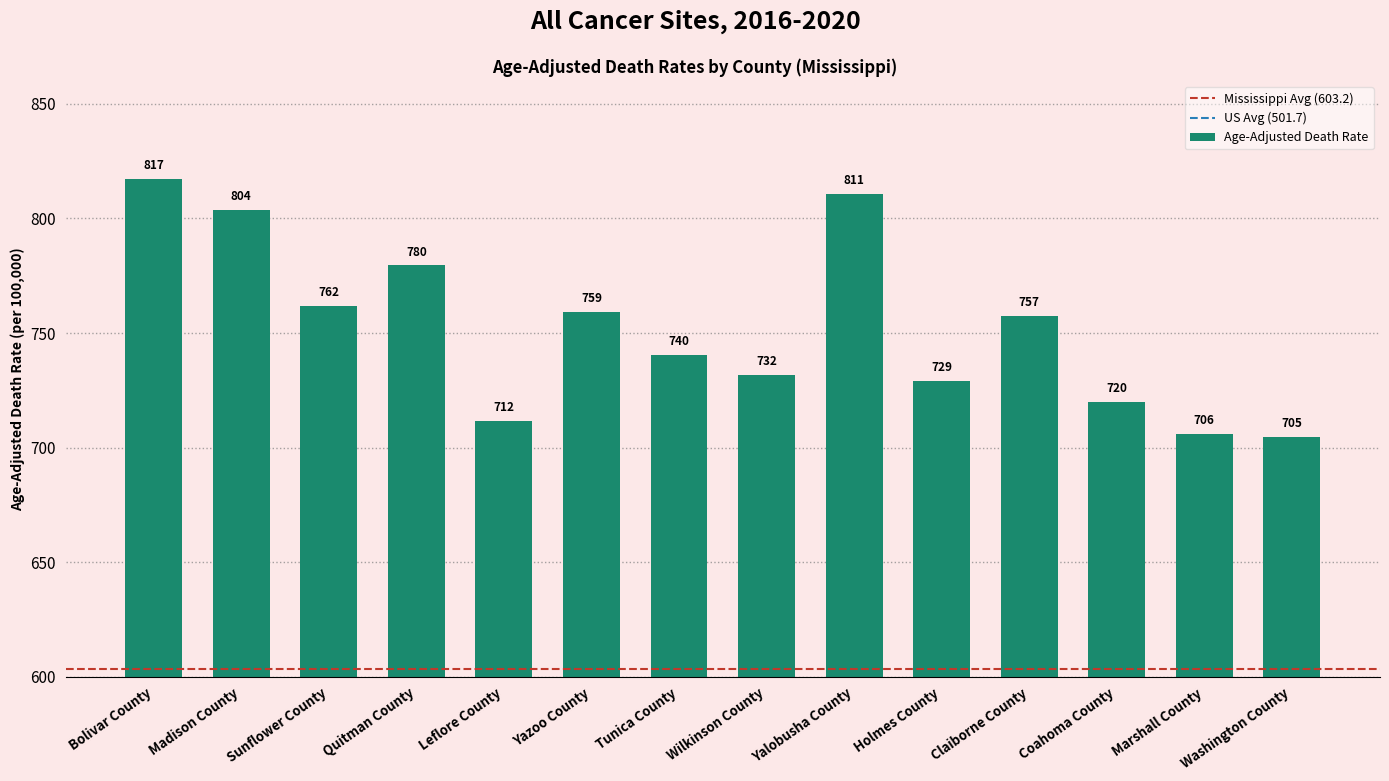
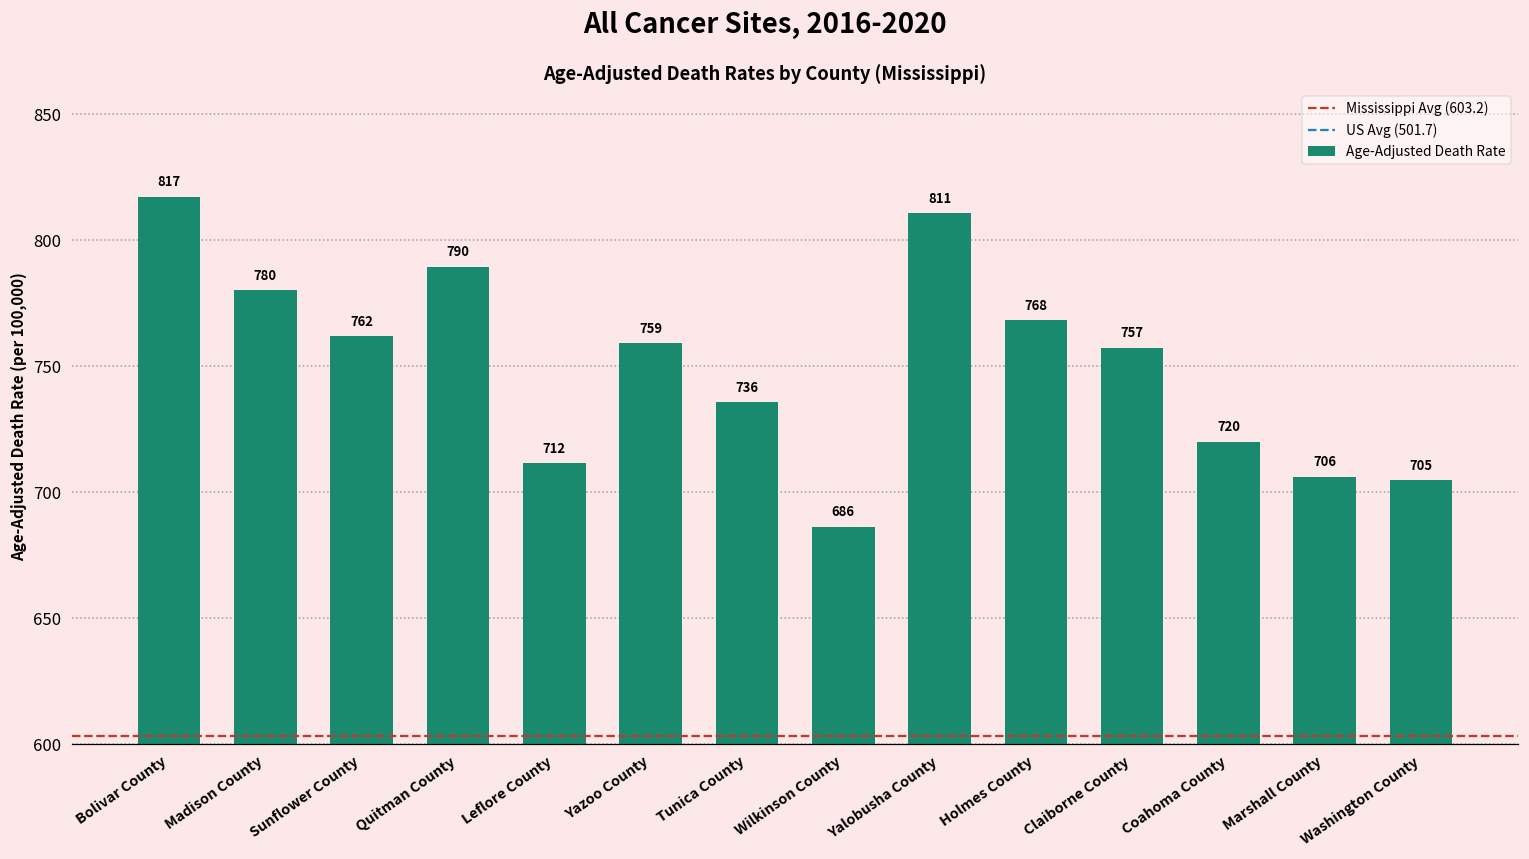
Madison County: 804 -> 780
Quitman County: 780 -> 790
Tunica County: 740 -> 736
Wilkinson County: 732 -> 686
Holmes County: 729 -> 768
